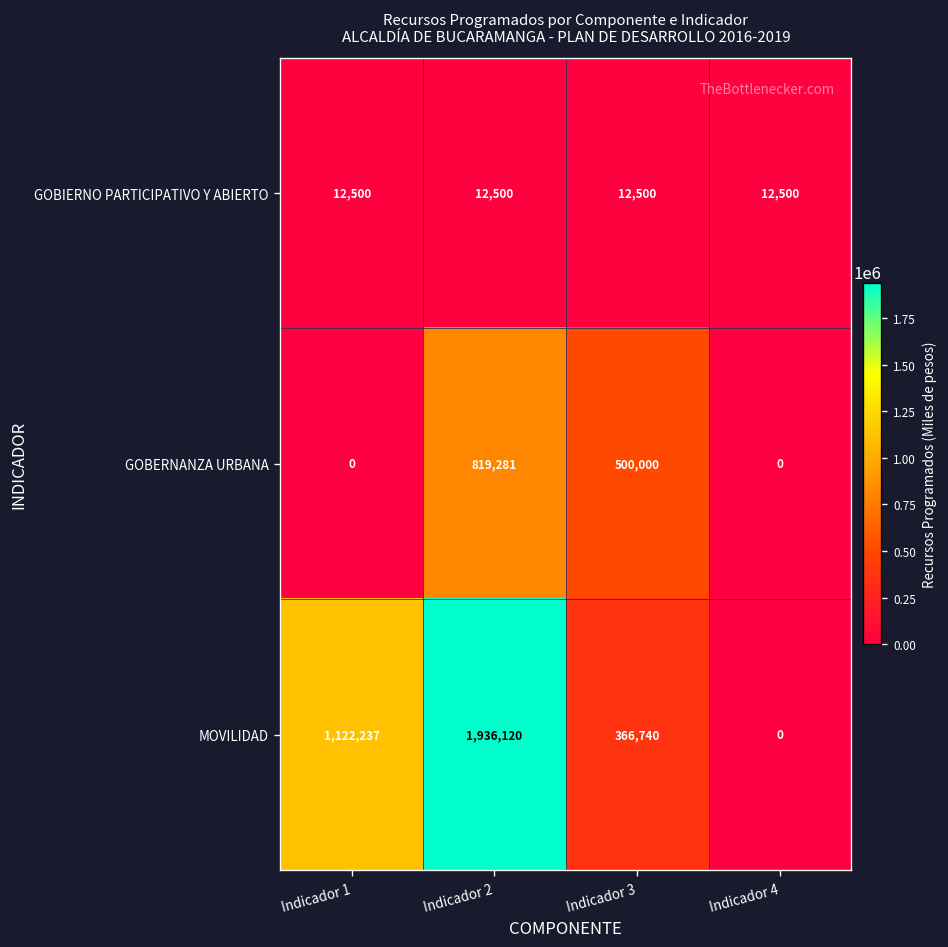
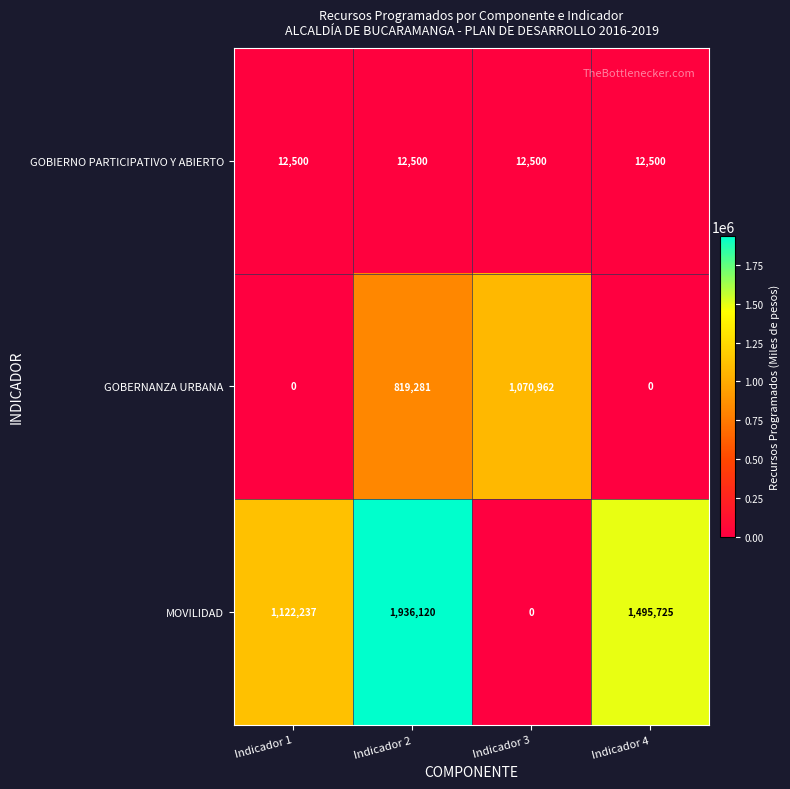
GOBERNANZA URBANA, Indicador 3: 500,000 -> 1,070,962
MOVILIDAD, Indicador 3: 366,740 -> 0
MOVILIDAD, Indicador 4: 0 -> 1,495,725
